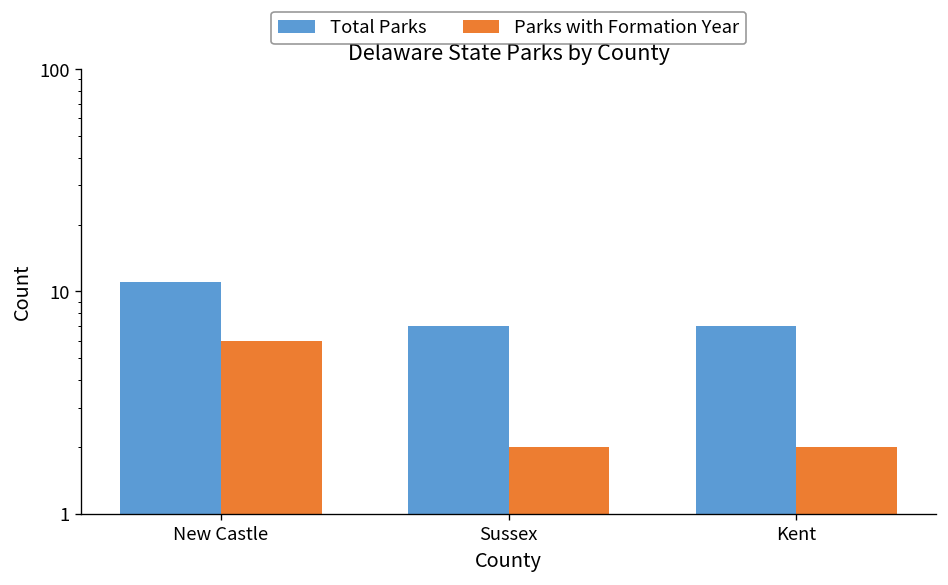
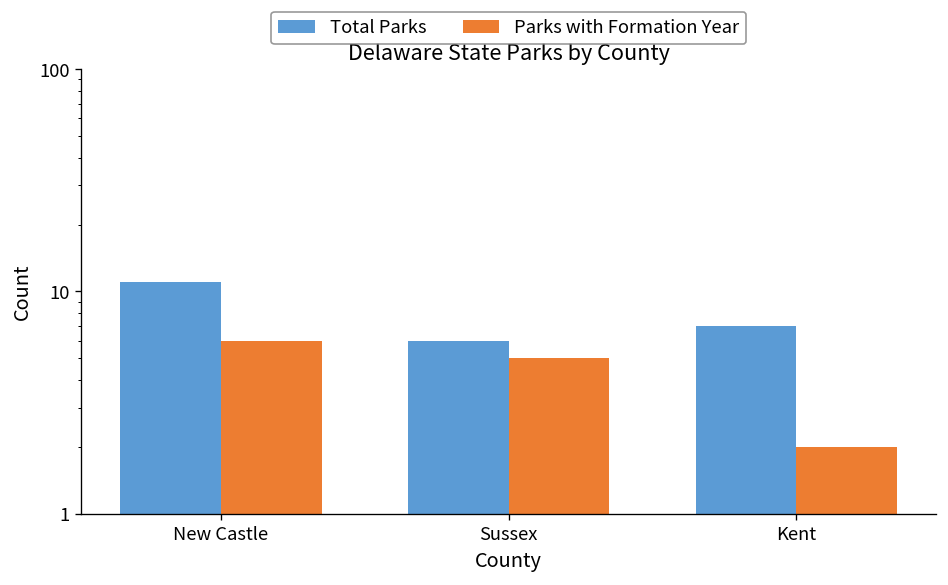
Total Parks, Sussex: 7 -> 6
Parks with Formation Year, Sussex: 2 -> 5
